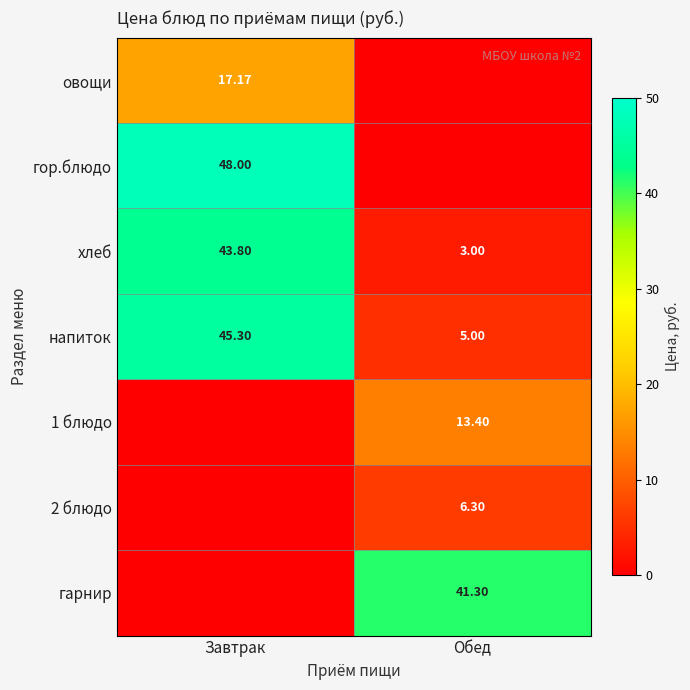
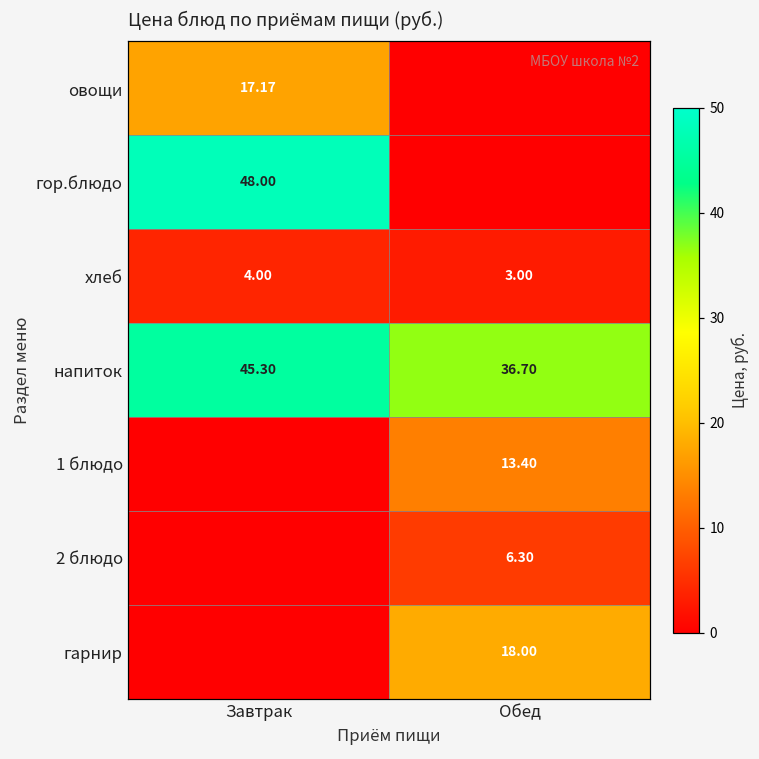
хлеб, Завтрак: 43.80 -> 4.00
напиток, Обед: 5.00 -> 36.70
гарнир, Обед: 41.30 -> 18.00
